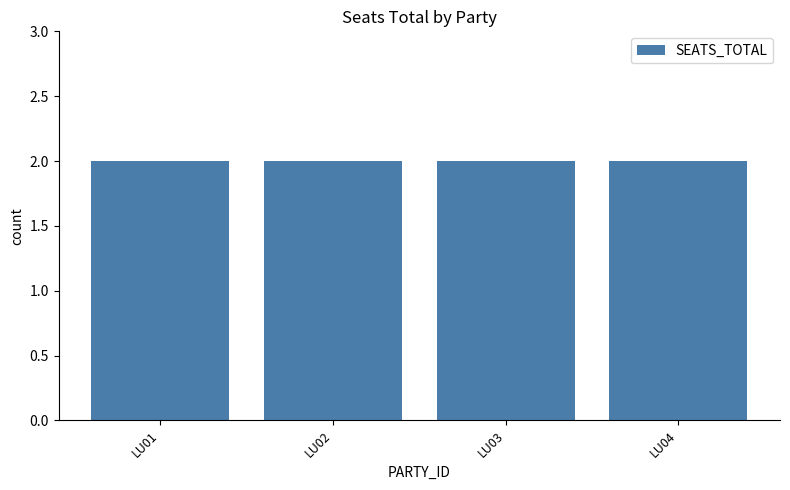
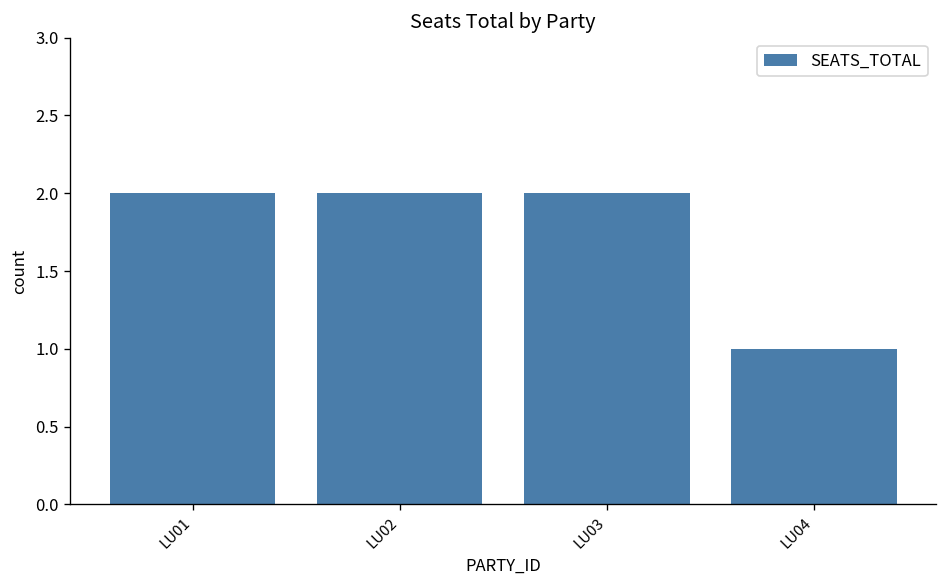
LU04: 2 -> 1
